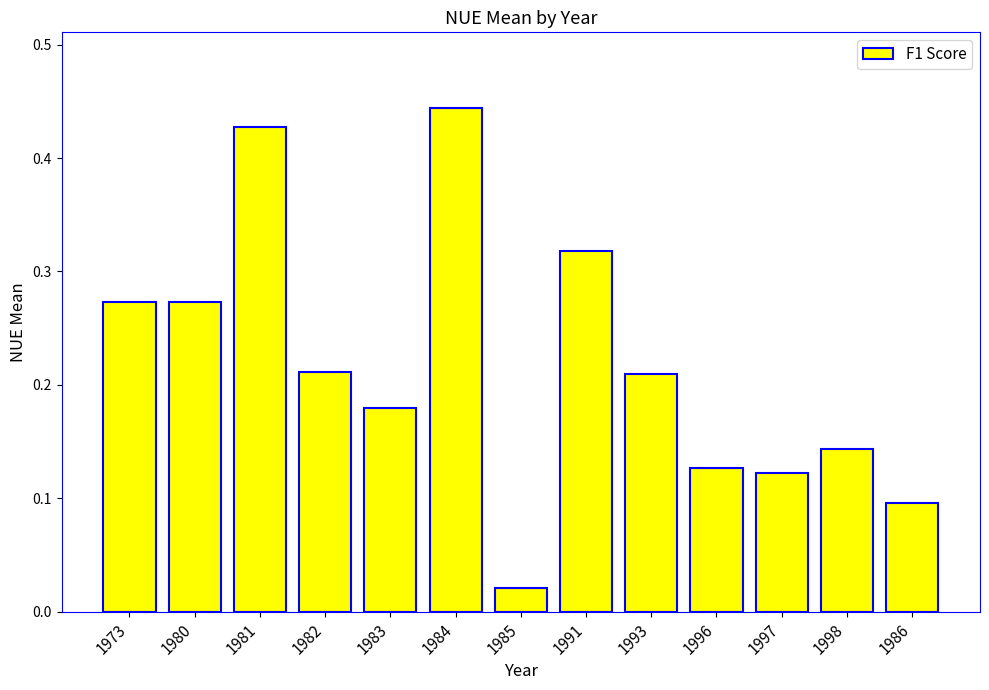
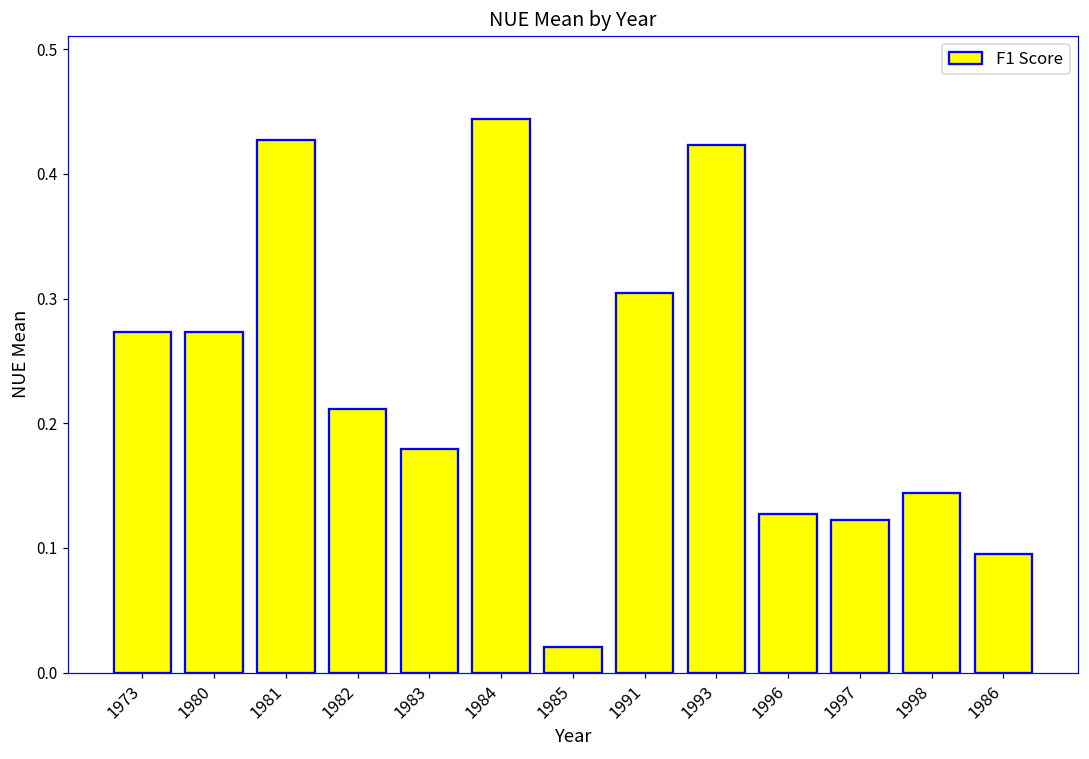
1991: 0.318 -> 0.305
1993: 0.209 -> 0.423
